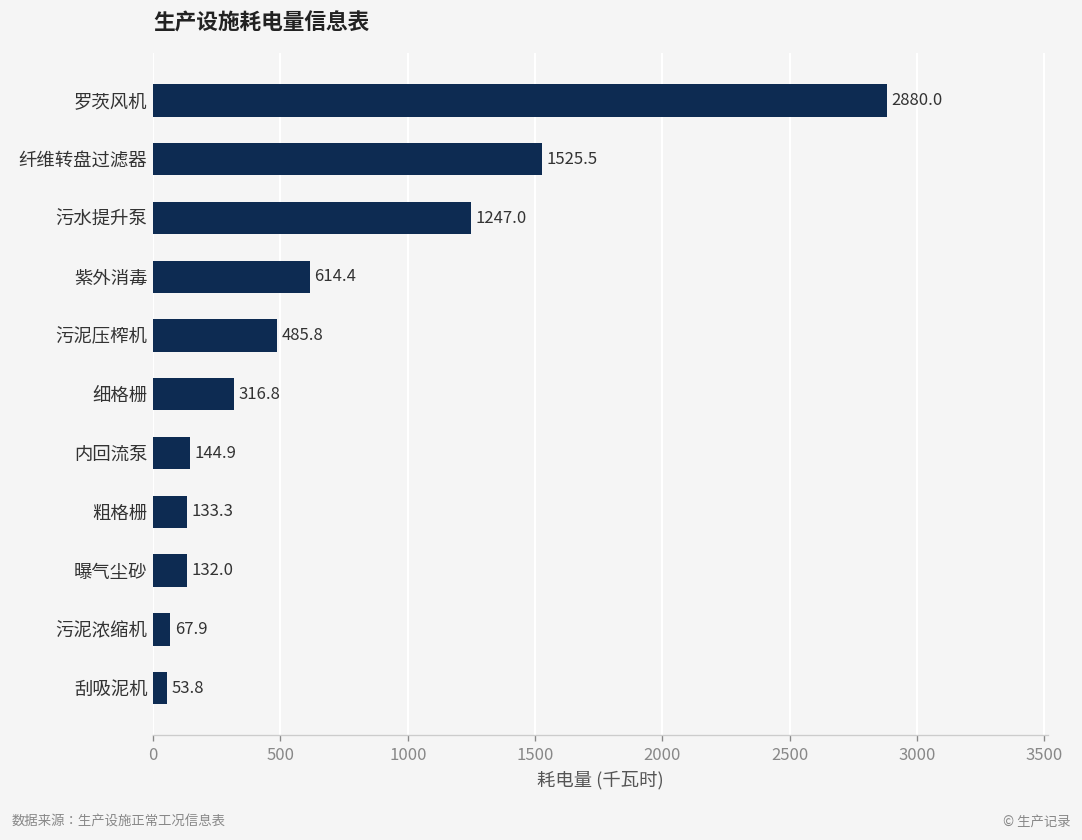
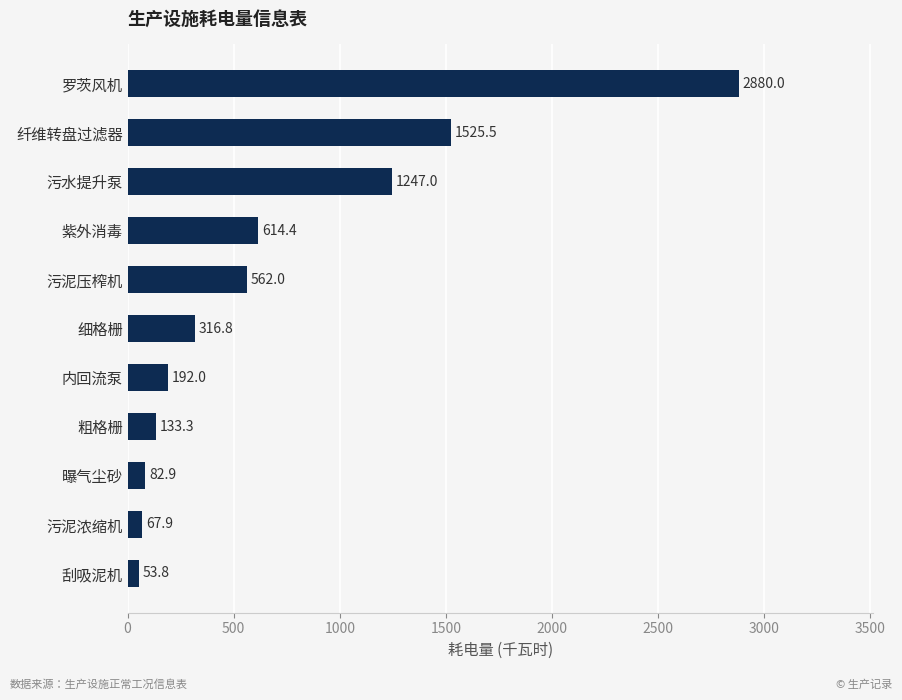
污泥压榨机: 485.8 -> 562.0
内回流泵: 144.9 -> 192.0
曝气尘砂: 132.0 -> 82.9
